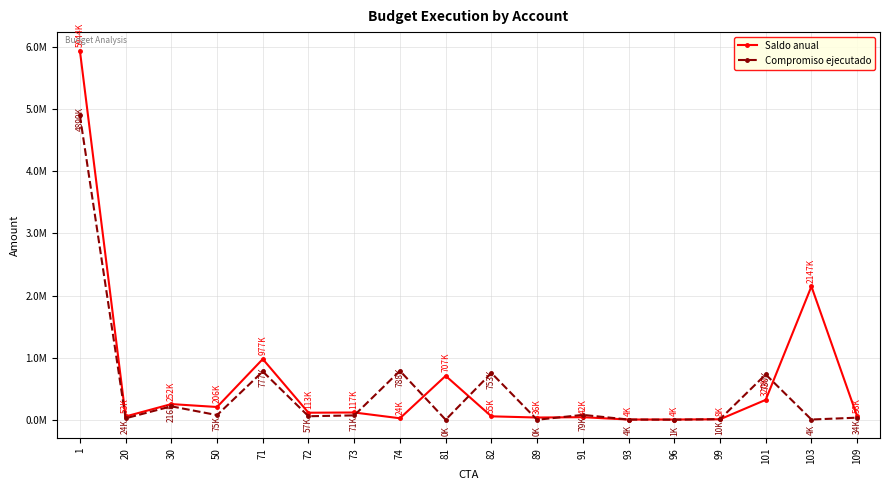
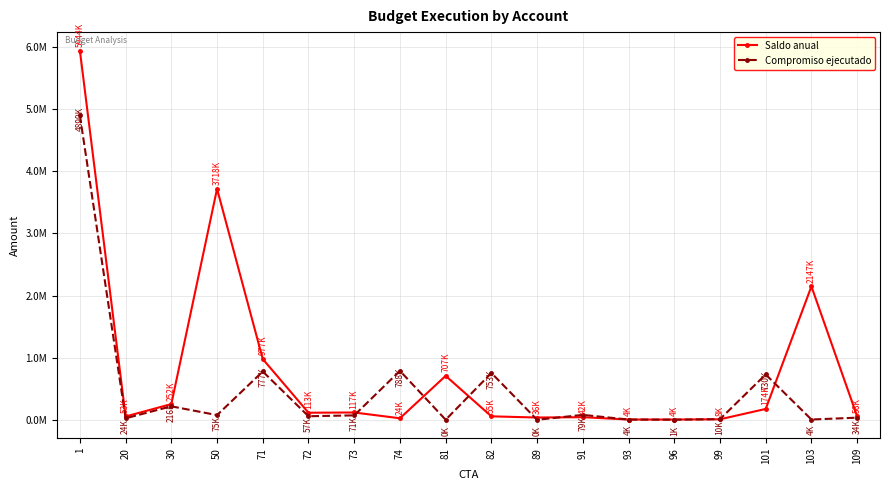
Saldo anual, 50: 206K -> 3718K
Saldo anual, 101: 320K -> 174K
